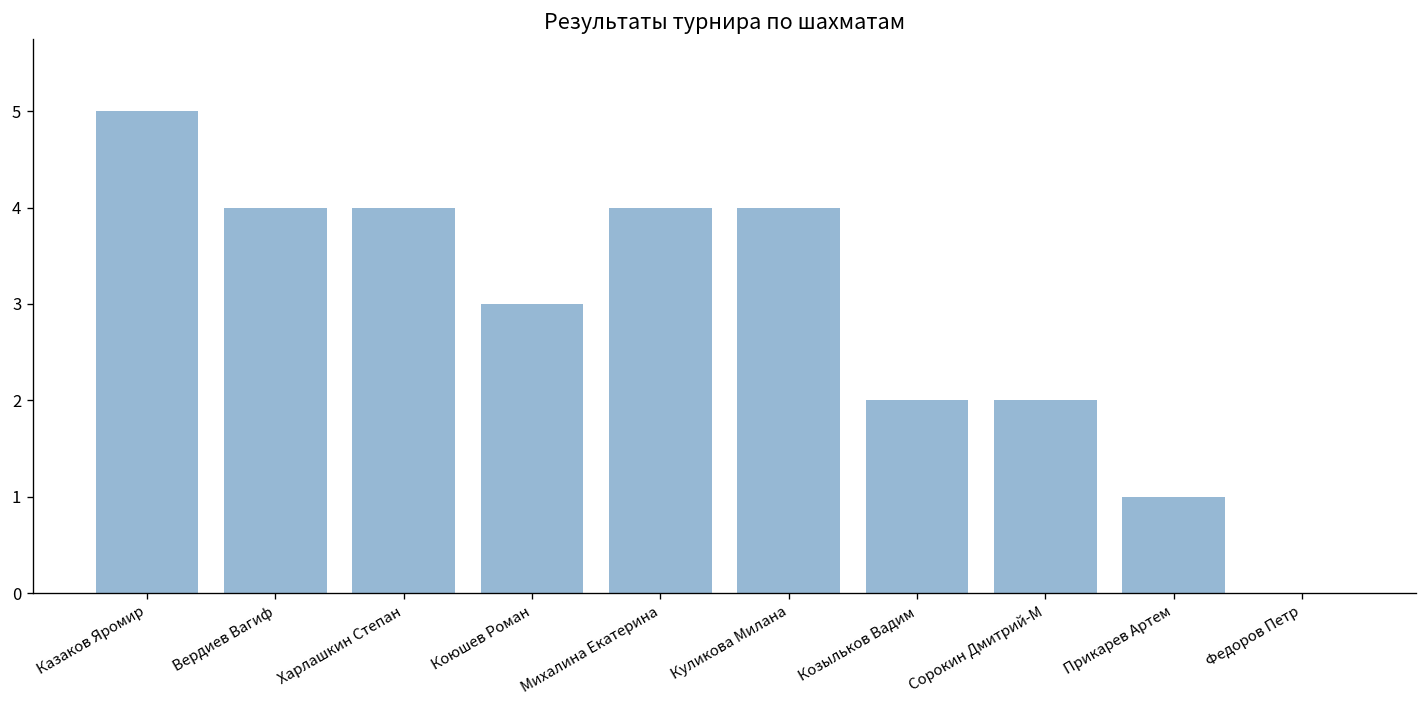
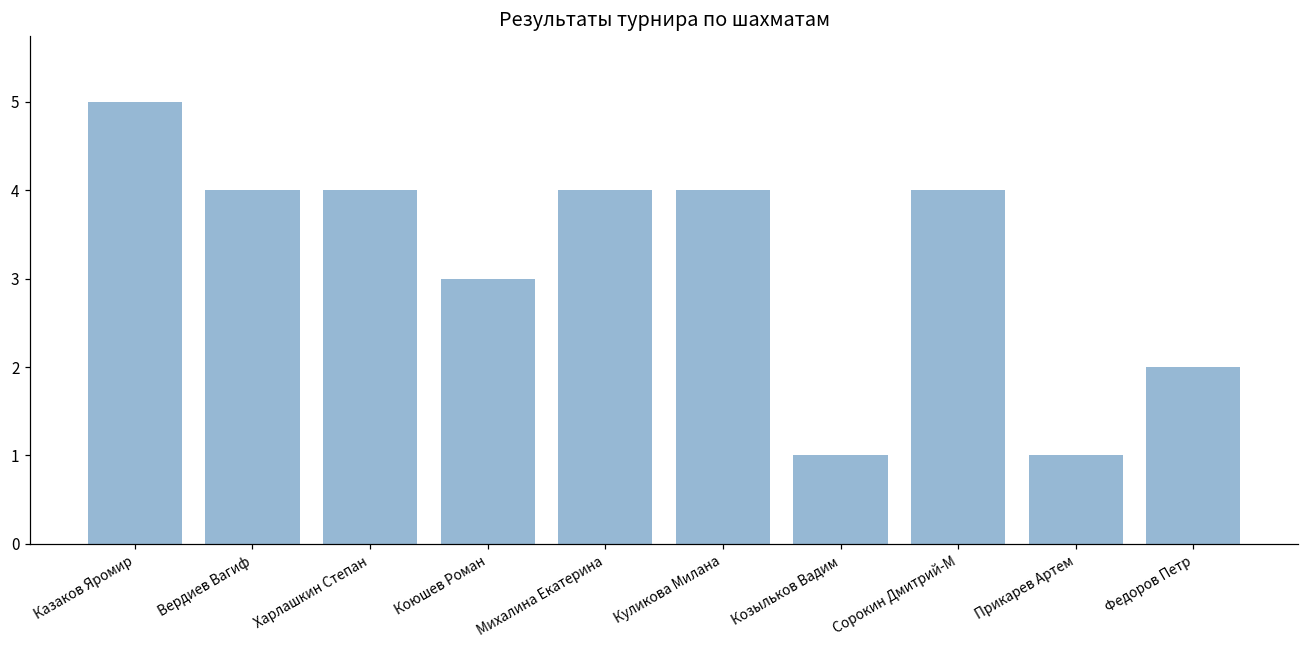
Козыльков Вадим: 2 -> 1
Сорокин Дмитрий-М: 2 -> 4
Федоров Петр: 0 -> 2
